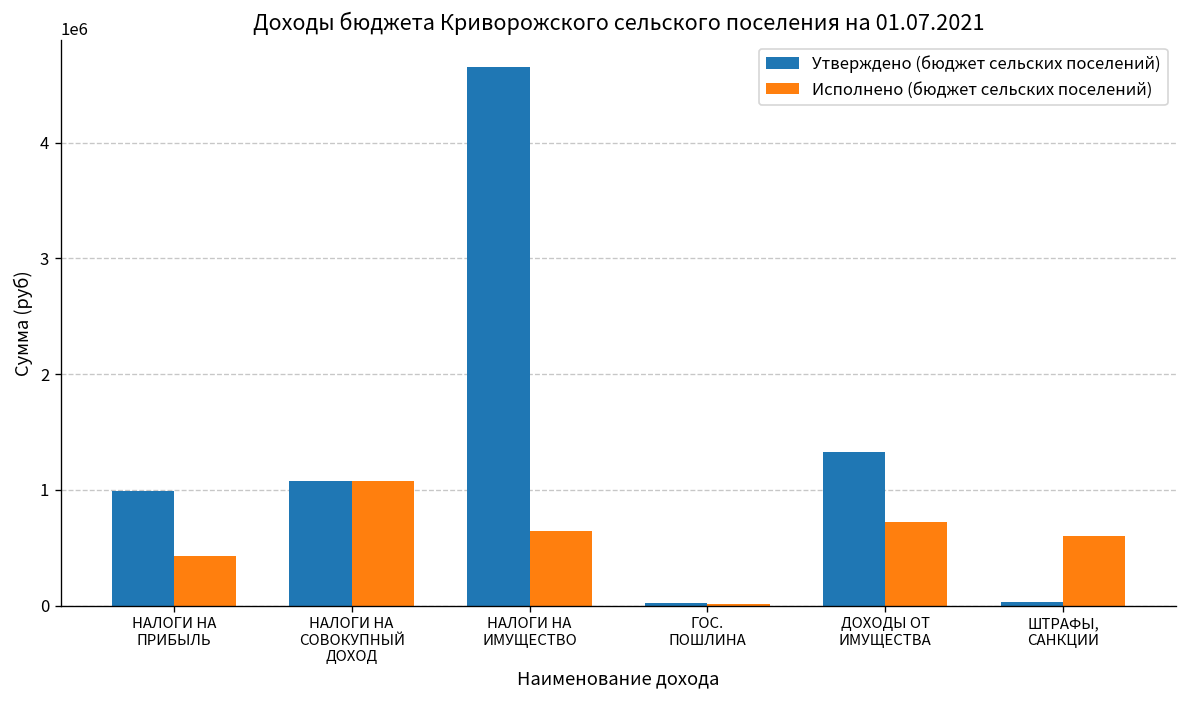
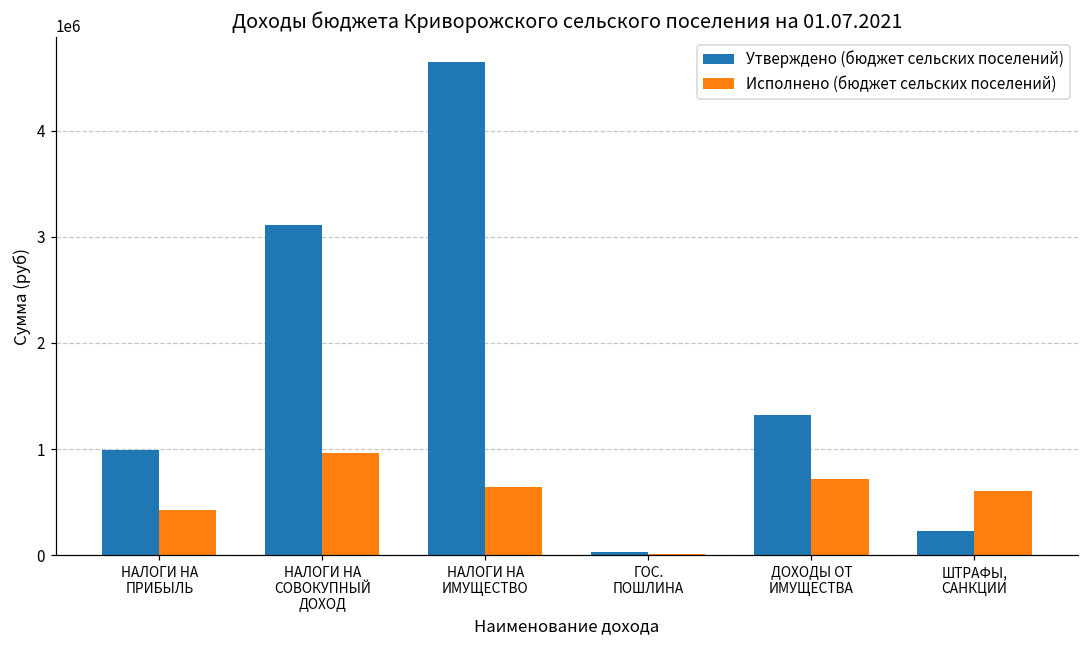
Утверждено (бюджет сельских поселений), НАЛОГИ НА СОВОКУПНЫЙ ДОХОД: 1100000 -> 3100000
Исполнено (бюджет сельских поселений), НАЛОГИ НА СОВОКУПНЫЙ ДОХОД: 1100000 -> 1000000
Утверждено (бюджет сельских поселений), ШТРАФЫ, САНКЦИИ: 0 -> 200000
